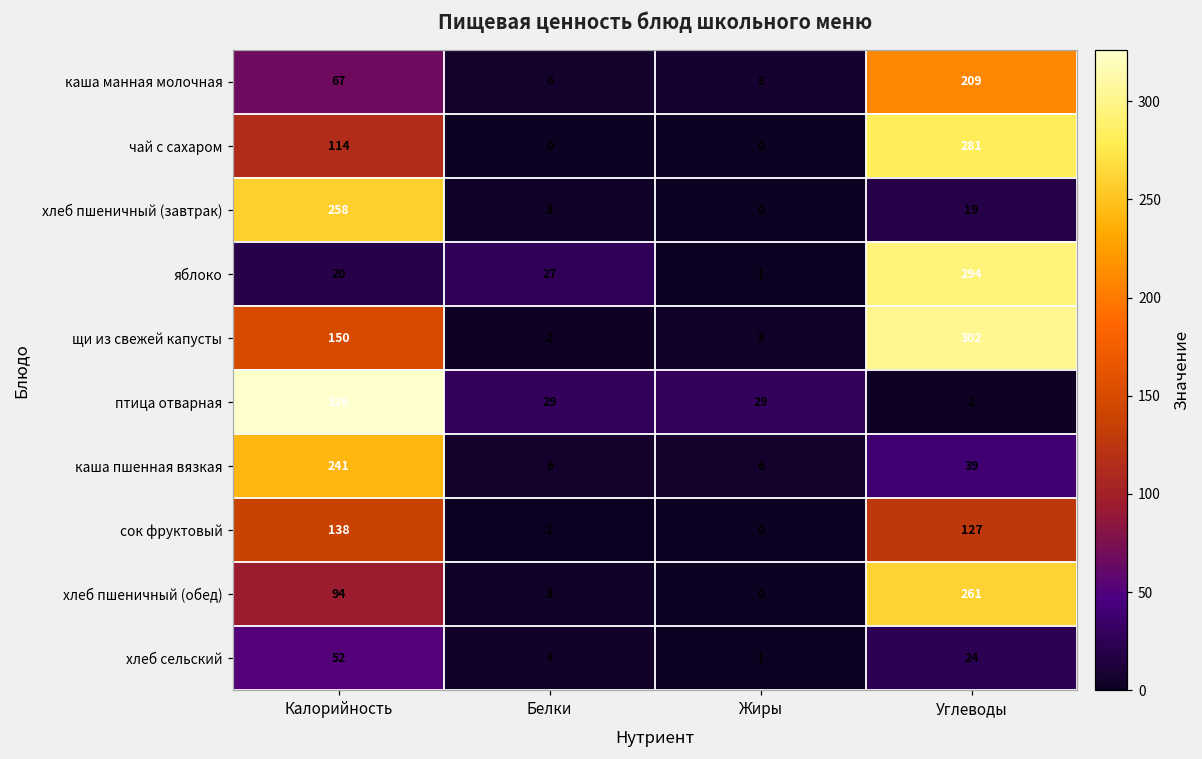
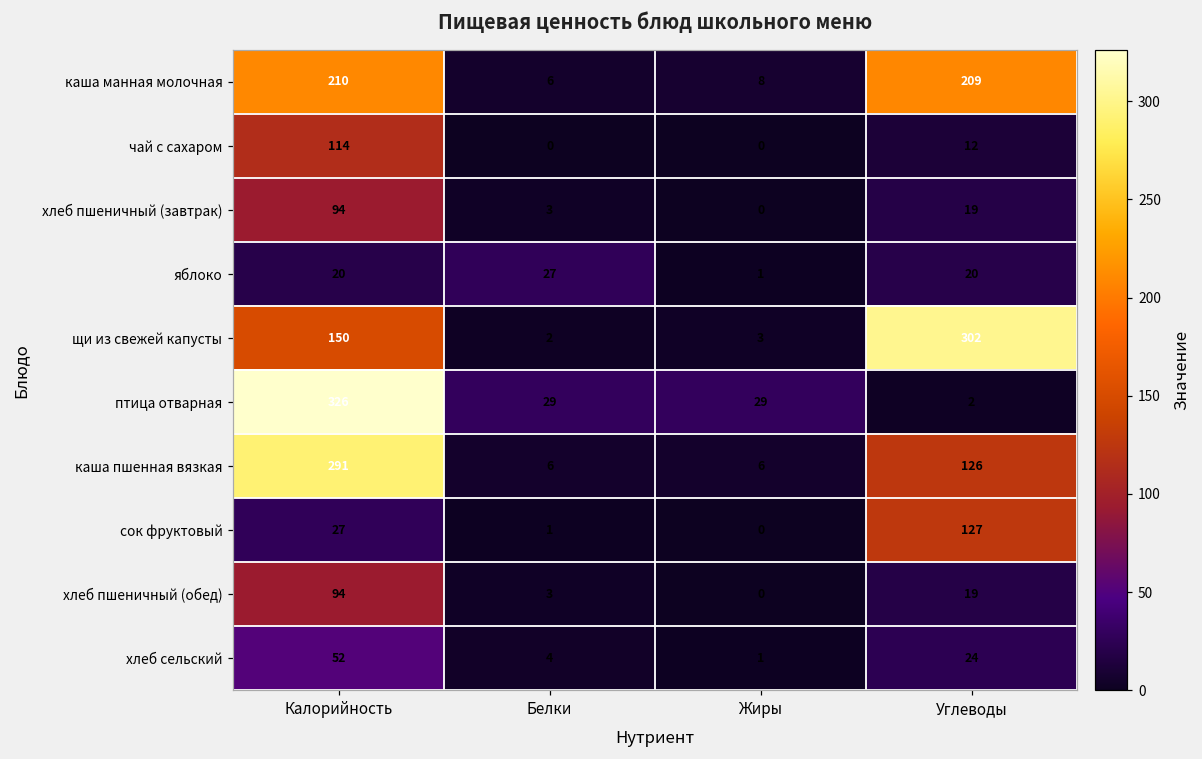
каша манная молочная, Калорийность: 67 -> 210
чай с сахаром, Углеводы: 281 -> 12
хлеб пшеничный (завтрак), Калорийность: 258 -> 94
яблоко, Углеводы: 294 -> 20
каша пшенная вязкая, Калорийность: 241 -> 291
каша пшенная вязкая, Углеводы: 39 -> 126
сок фруктовый, Калорийность: 138 -> 27
хлеб пшеничный (обед), Углеводы: 261 -> 19
